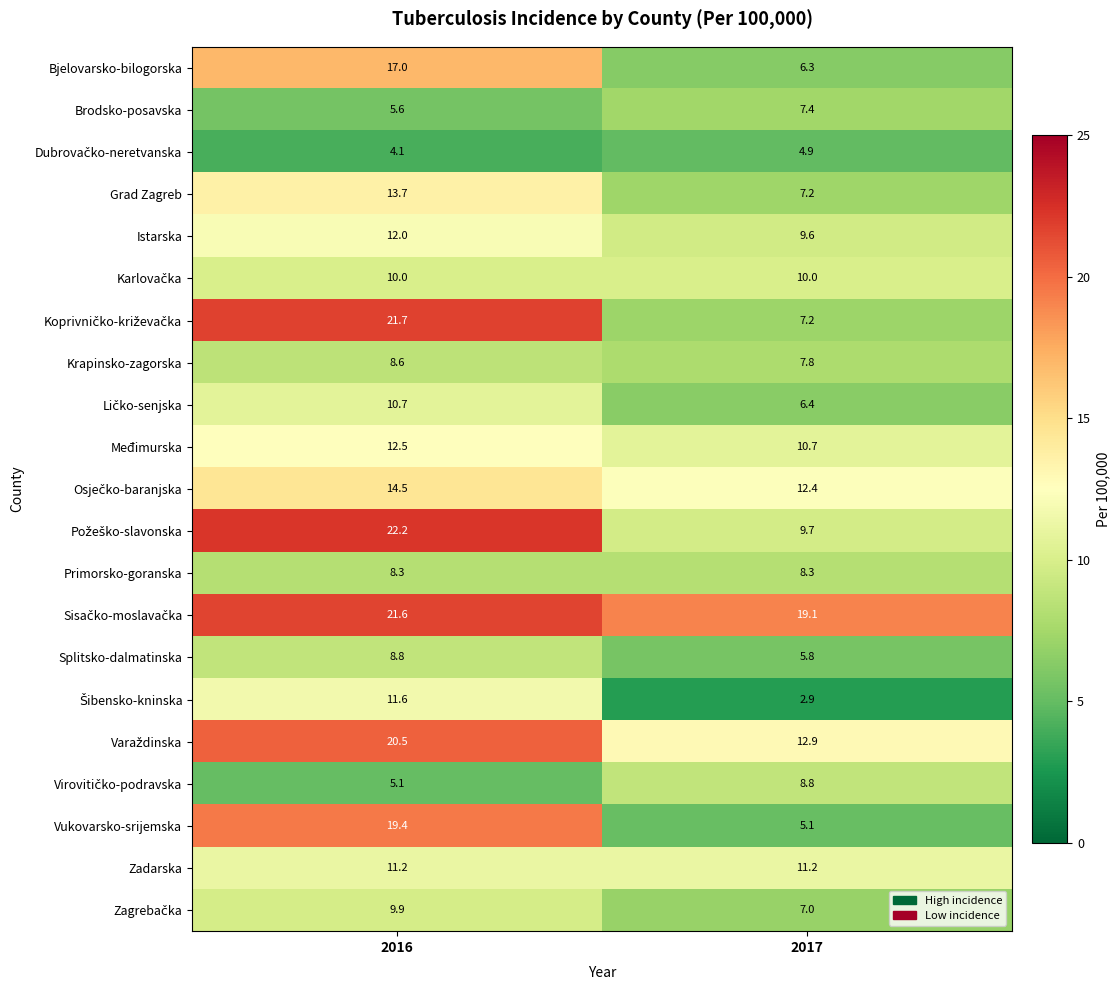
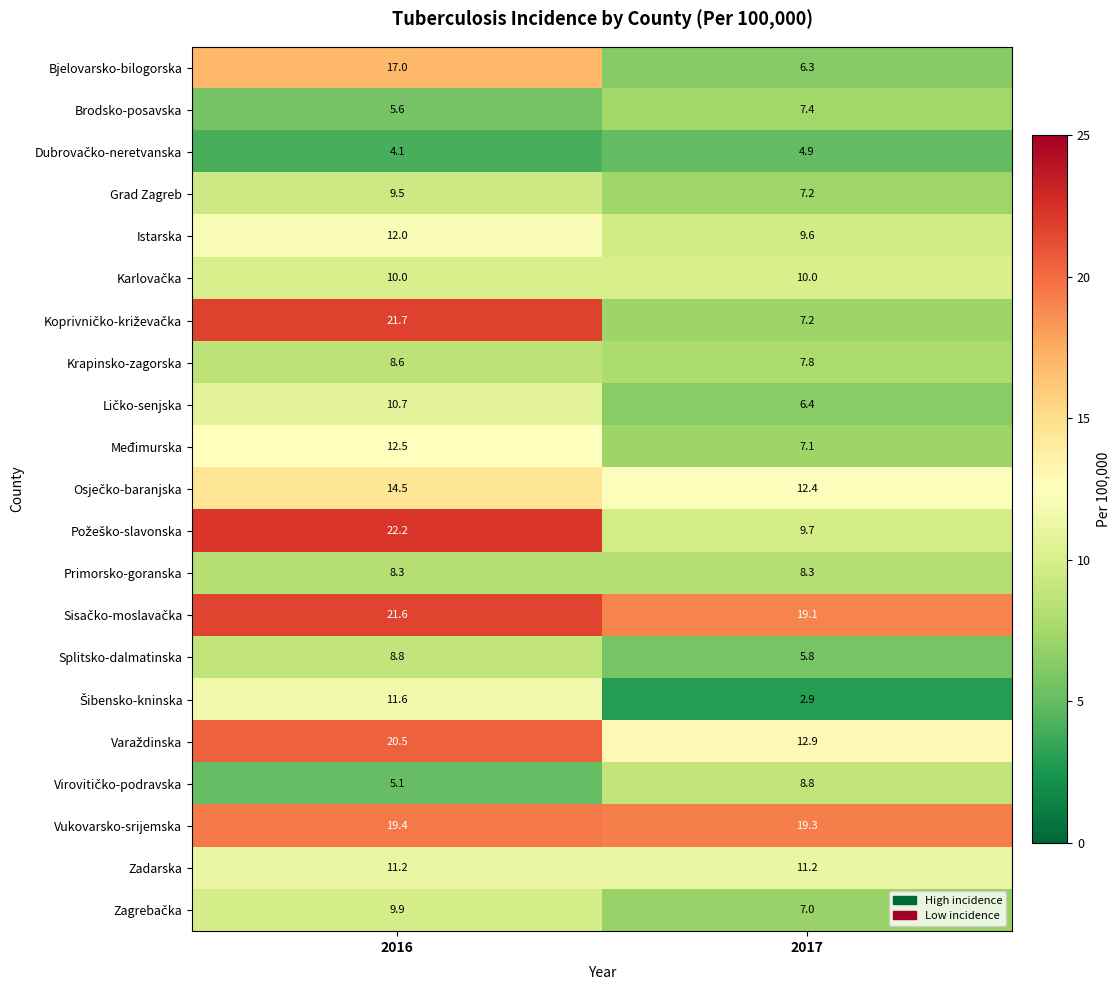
Grad Zagreb, 2016: 13.7 -> 9.5
Međimurska, 2017: 10.7 -> 7.1
Vukovarsko-srijemska, 2017: 5.1 -> 19.3
